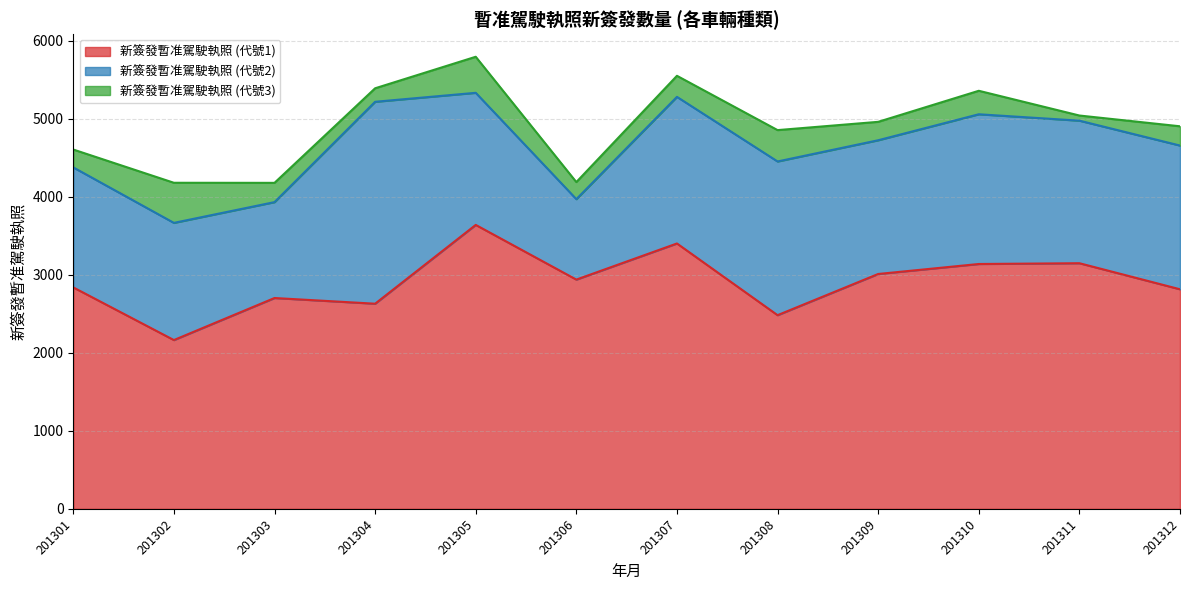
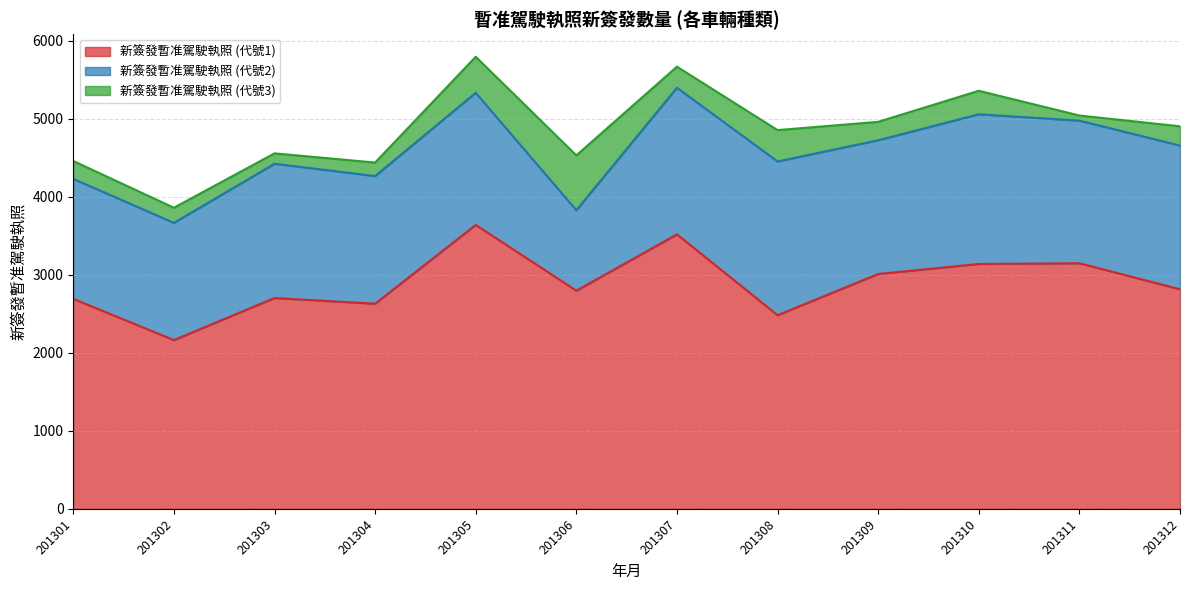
新簽發暫准駕駛執照 (代號1), 201301: 2800 -> 2700
新簽發暫准駕駛執照 (代號3), 201302: 500 -> 200
新簽發暫准駕駛執照 (代號2), 201303: 1200 -> 1700
新簽發暫准駕駛執照 (代號3), 201303: 200 -> 100
新簽發暫准駕駛執照 (代號2), 201304: 2600 -> 1600
新簽發暫准駕駛執照 (代號1), 201306: 2900 -> 2800
新簽發暫准駕駛執照 (代號3), 201306: 200 -> 700
新簽發暫准駕駛執照 (代號1), 201307: 3400 -> 3500
